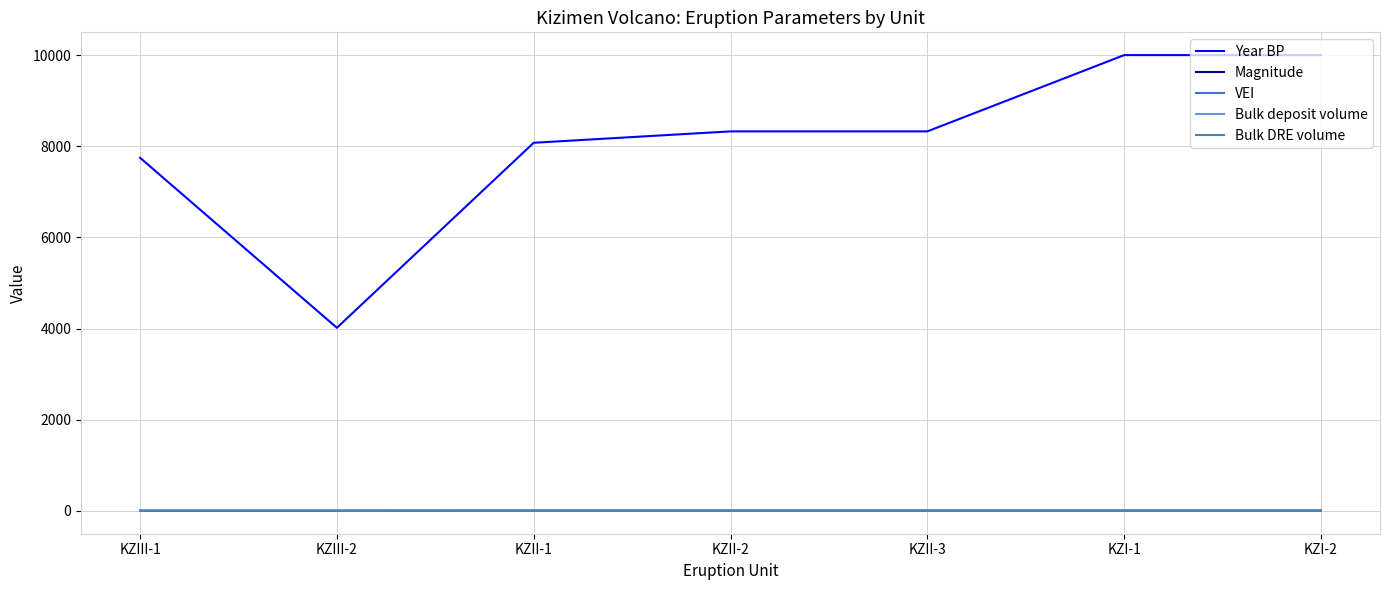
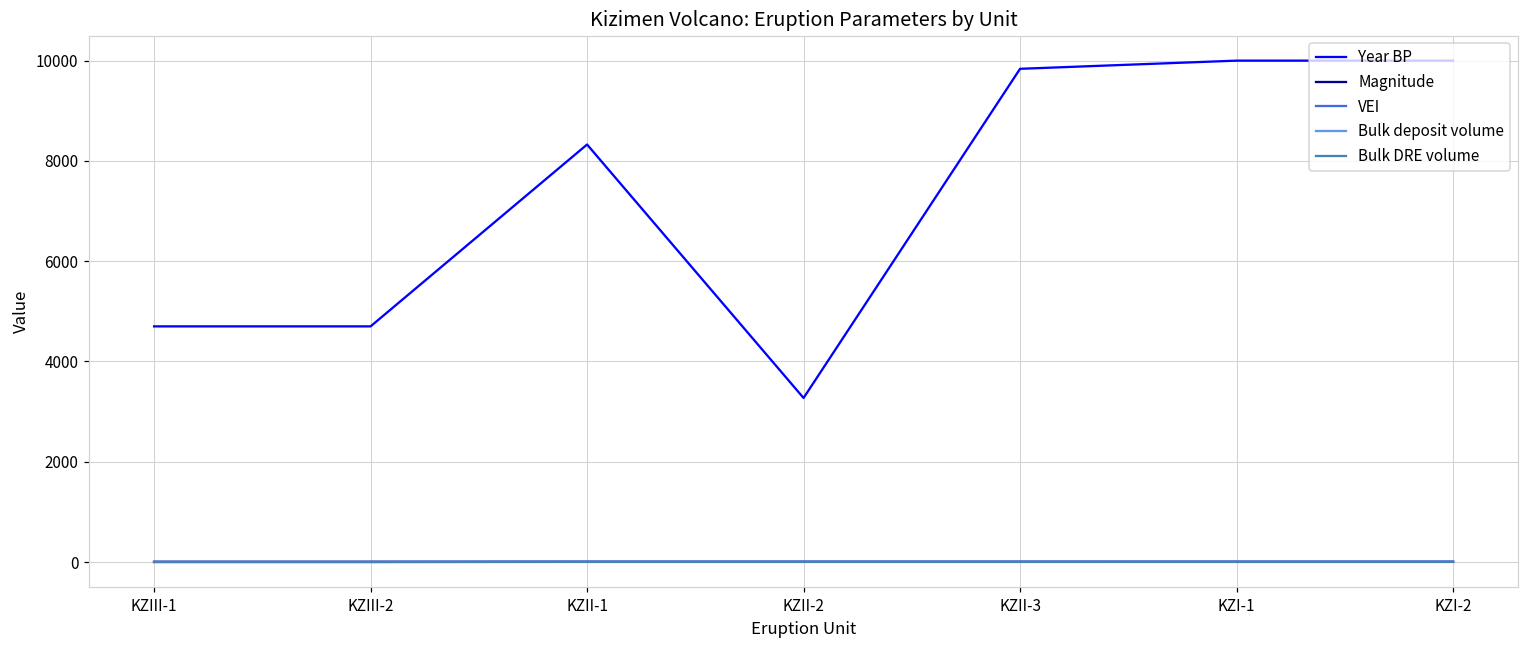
Year BP, KZIII-1: 7700 -> 4700
Year BP, KZIII-2: 4000 -> 4700
Year BP, KZII-1: 8100 -> 8300
Year BP, KZII-2: 8300 -> 3300
Year BP, KZII-3: 8300 -> 9800
